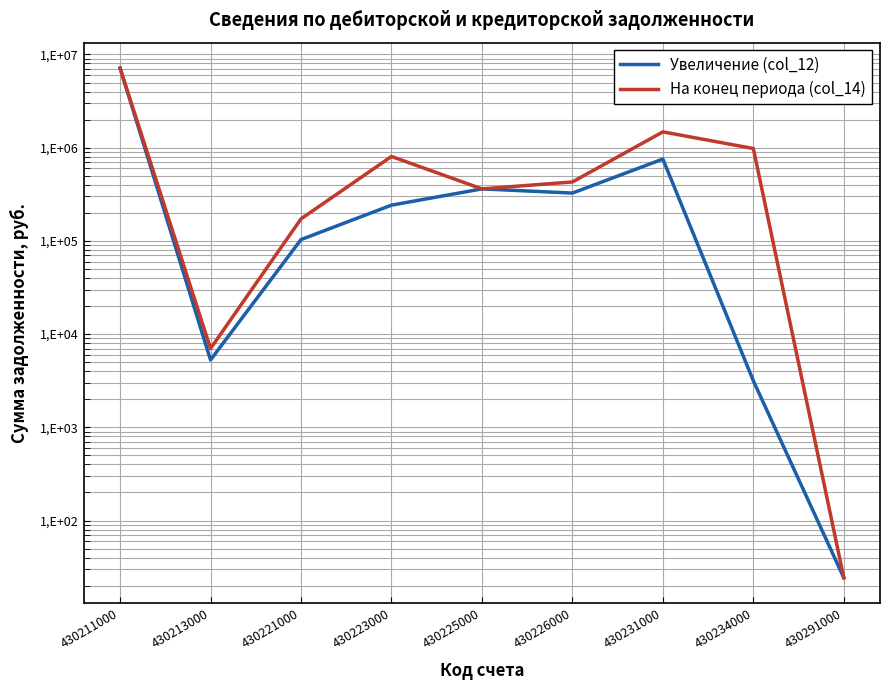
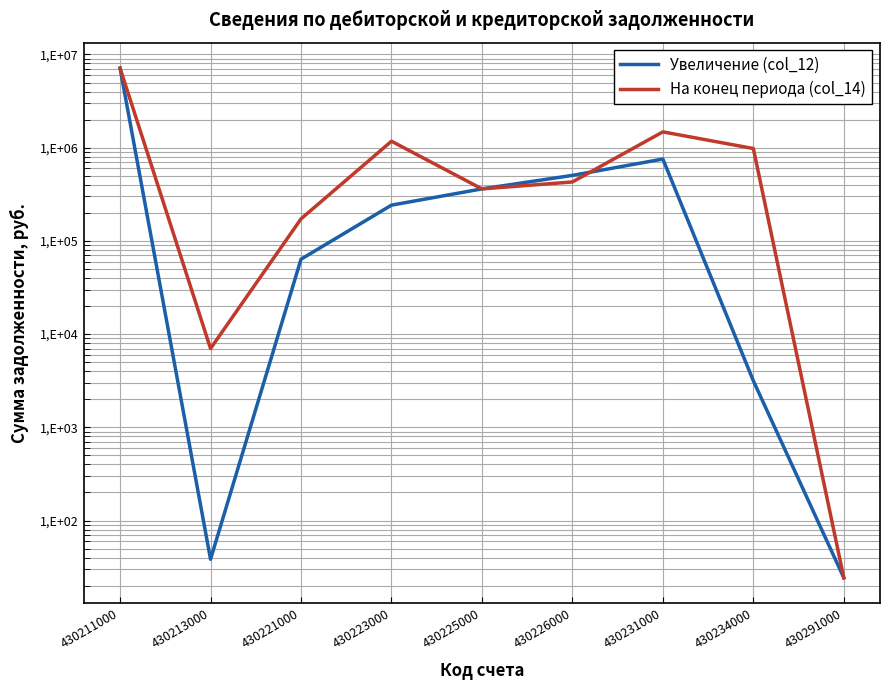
Увеличение (col_12), 430213000: 5000 -> 38
Увеличение (col_12), 430221000: 100000 -> 60000
На конец периода (col_14), 430223000: 800000 -> 1200000
Увеличение (col_12), 430226000: 330000 -> 500000
